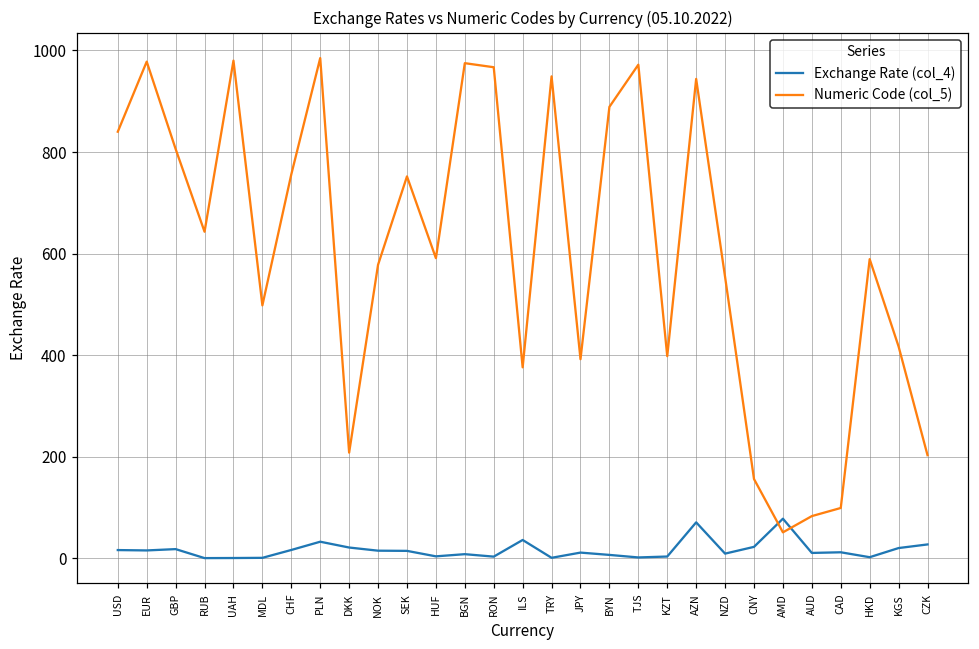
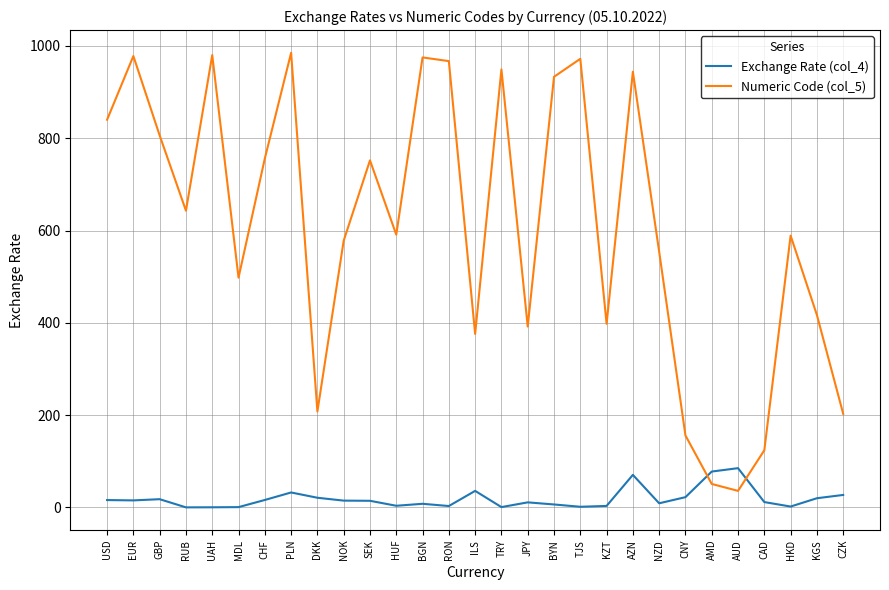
Numeric Code (col_5), BYN: 890 -> 930
Exchange Rate (col_4), AUD: 10 -> 90
Numeric Code (col_5), AUD: 80 -> 40
Numeric Code (col_5), CAD: 100 -> 120
